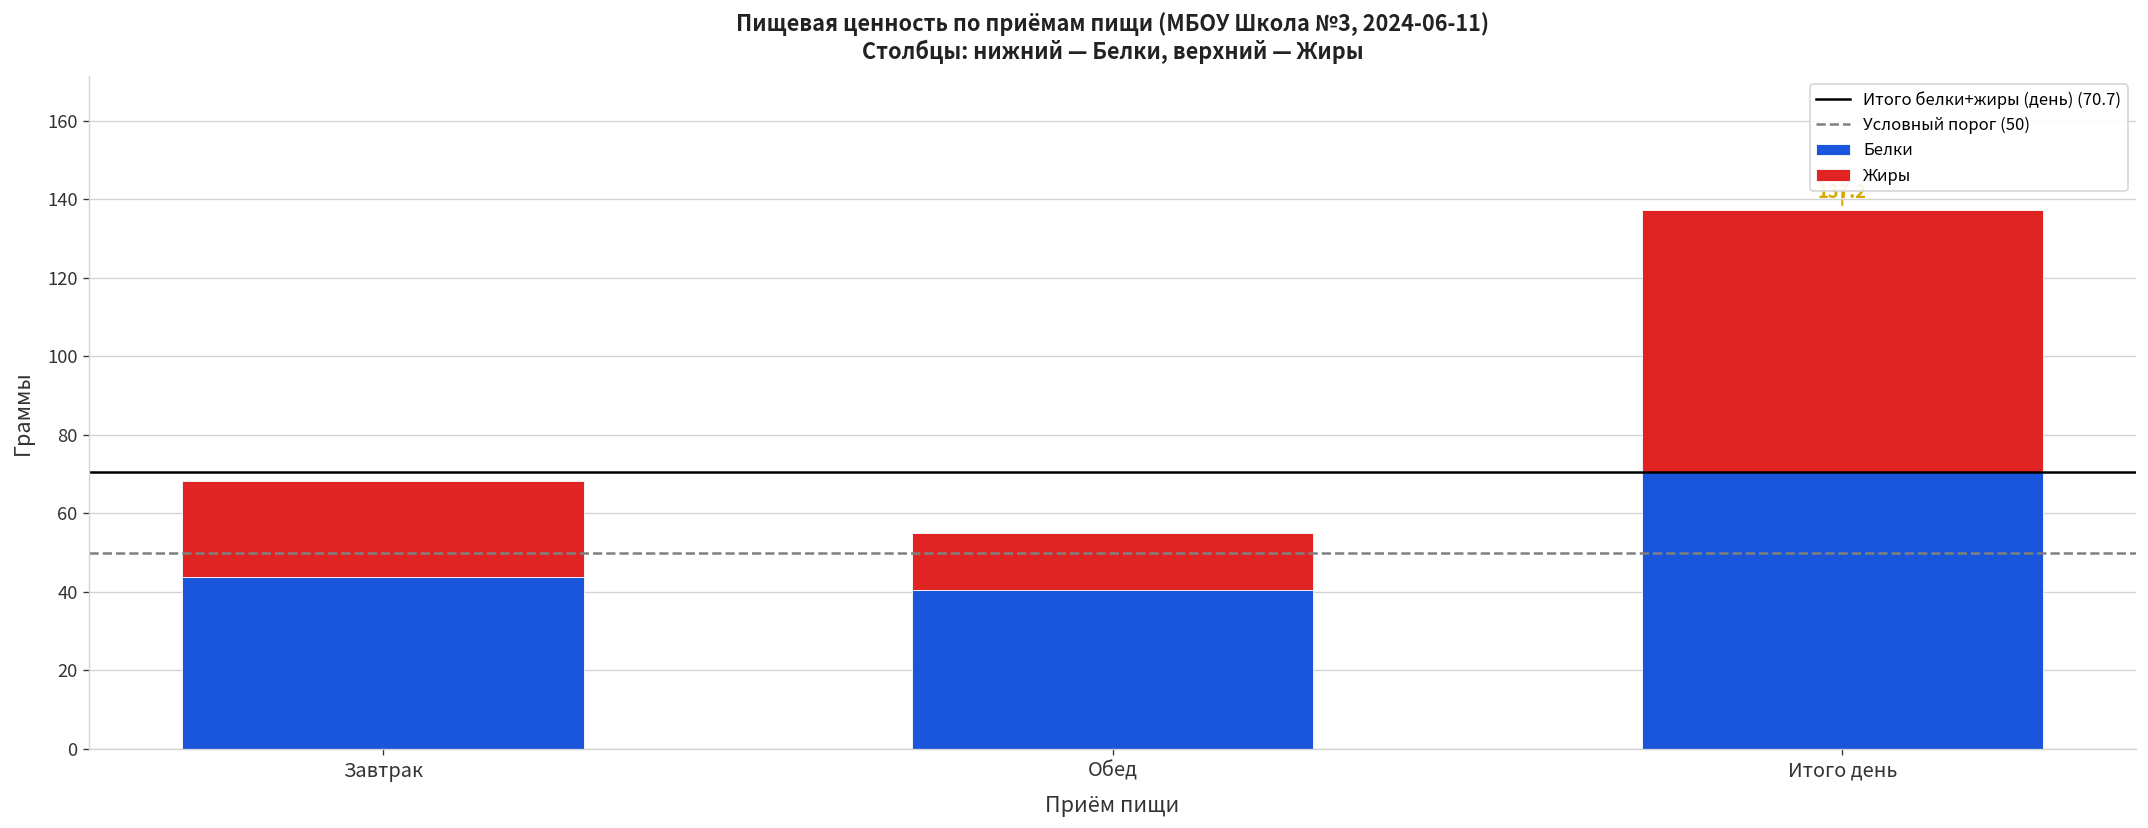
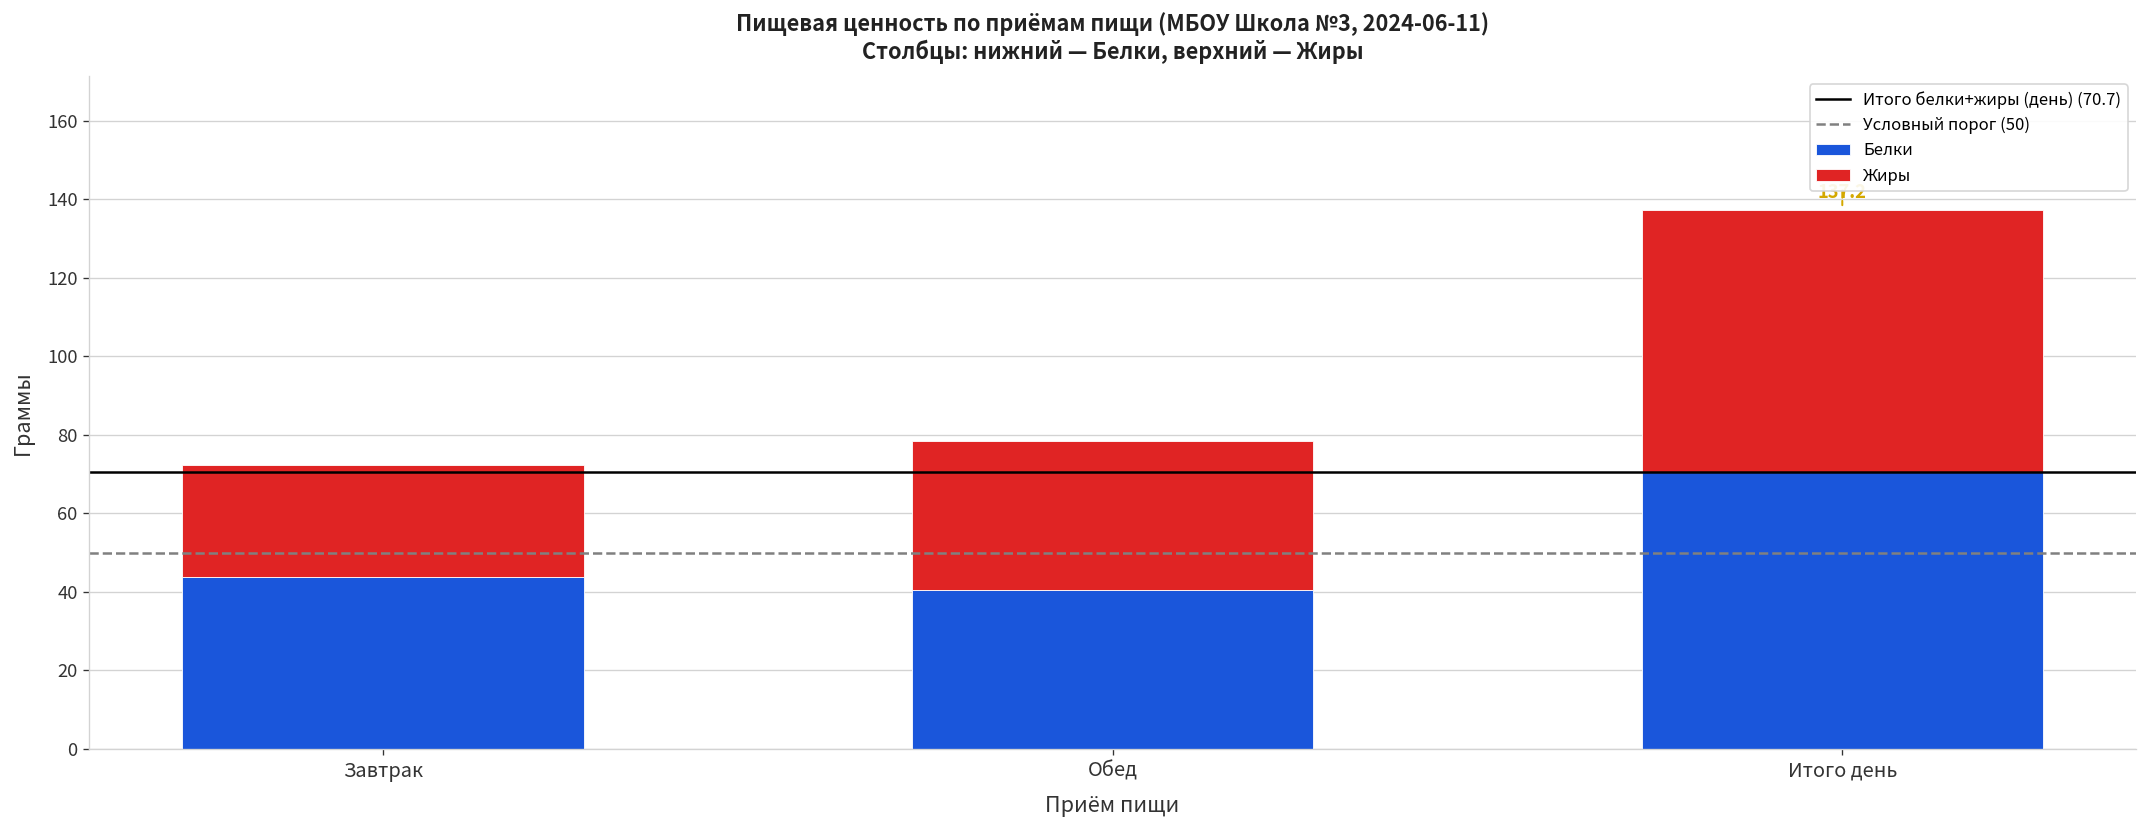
Жиры, Завтрак: 24 -> 29
Жиры, Обед: 15 -> 38
